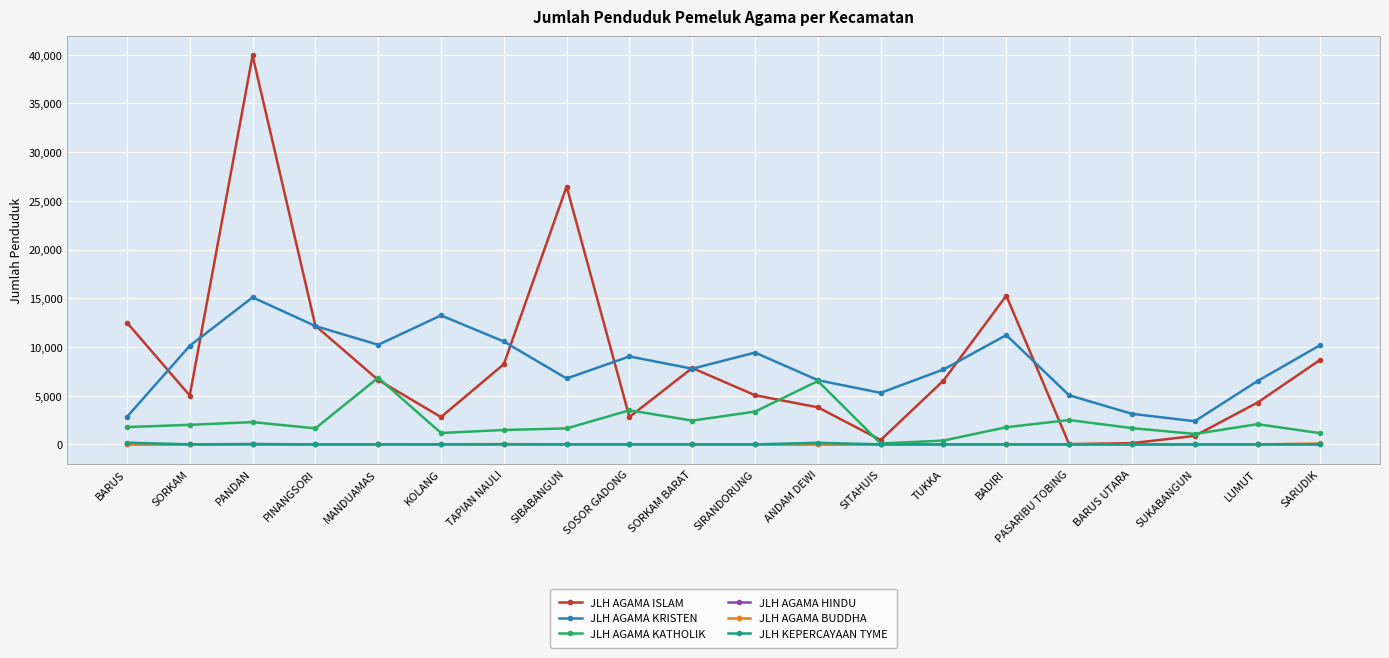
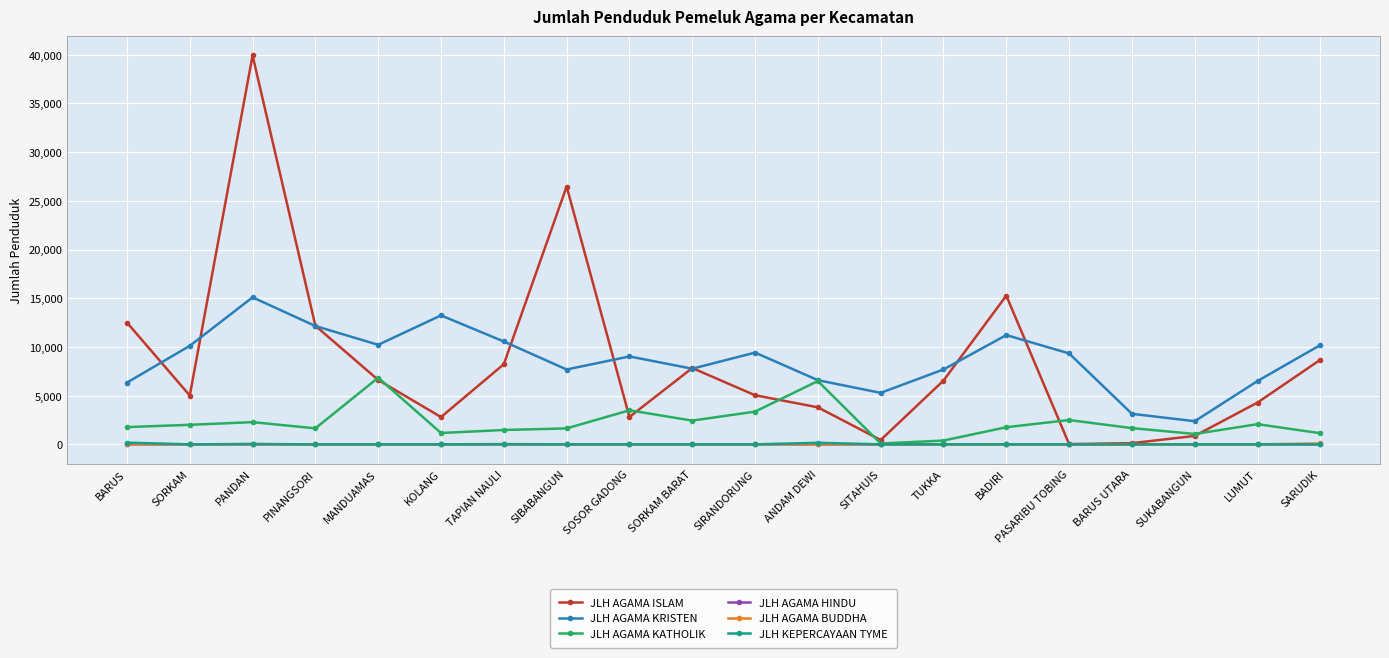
JLH AGAMA KRISTEN, BARUS: 3,000 -> 6,000
JLH AGAMA KRISTEN, SIBABANGUN: 7,000 -> 8,000
JLH AGAMA KRISTEN, PASARIBU TOBING: 5,000 -> 9,000
